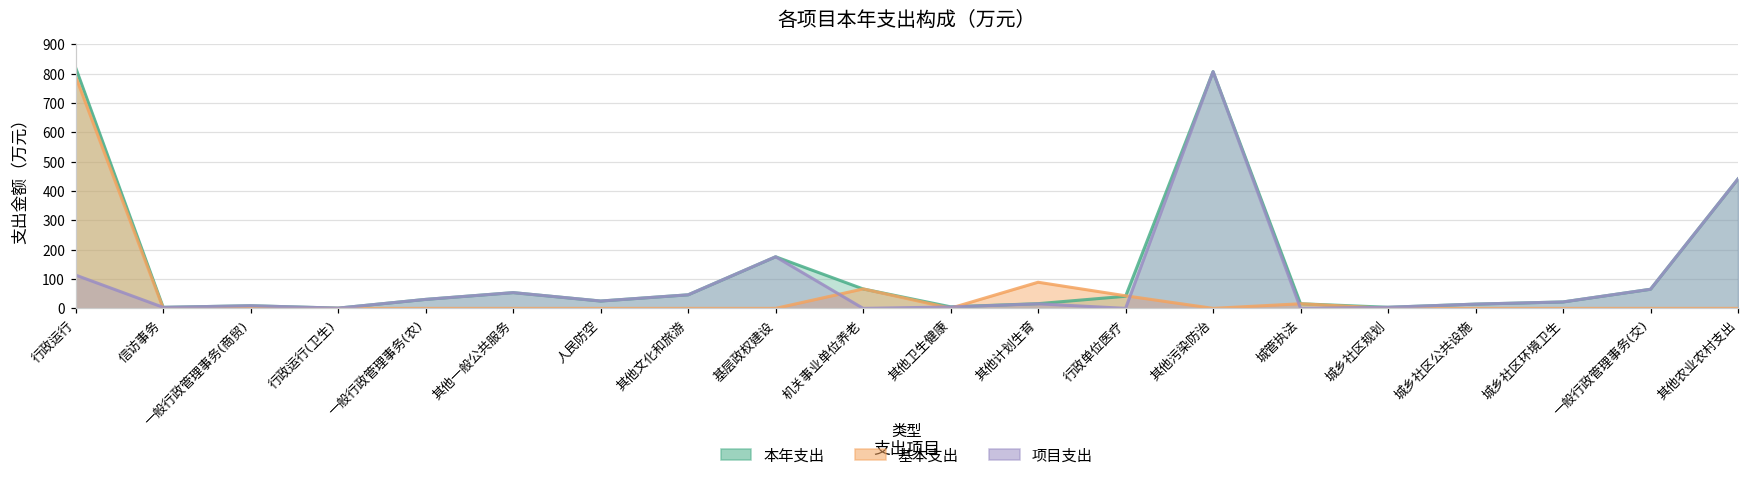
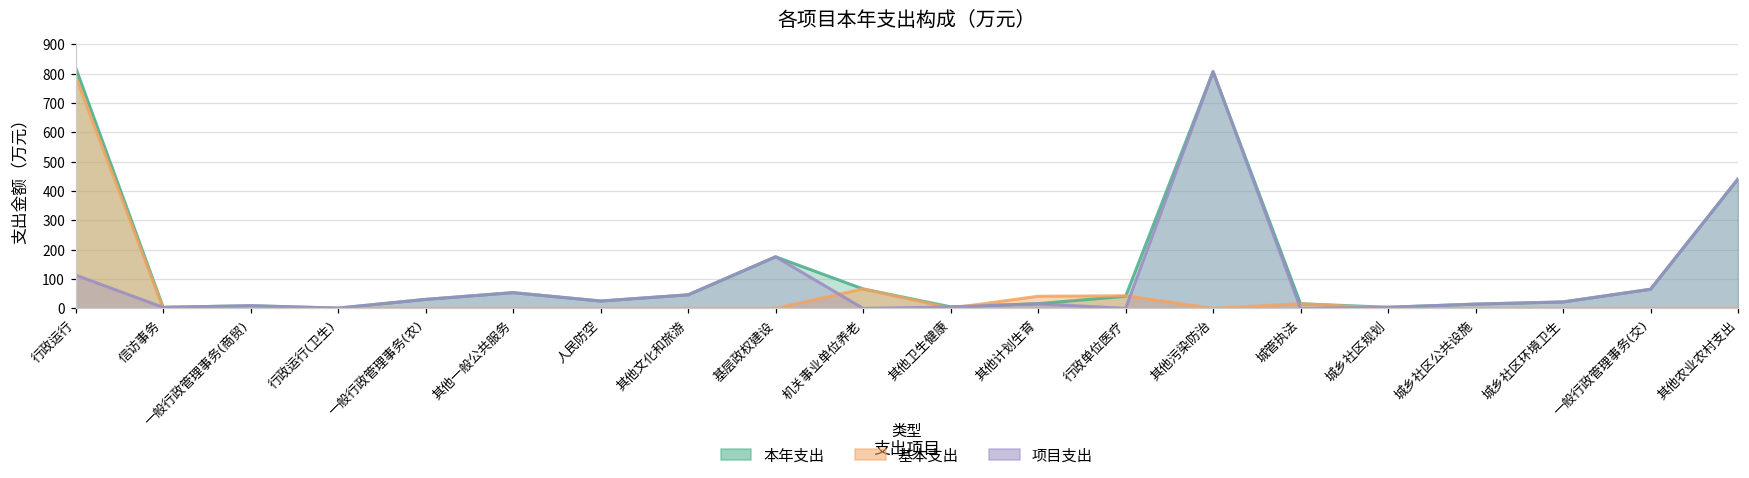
基本支出, 其他计划生育: 90 -> 40
